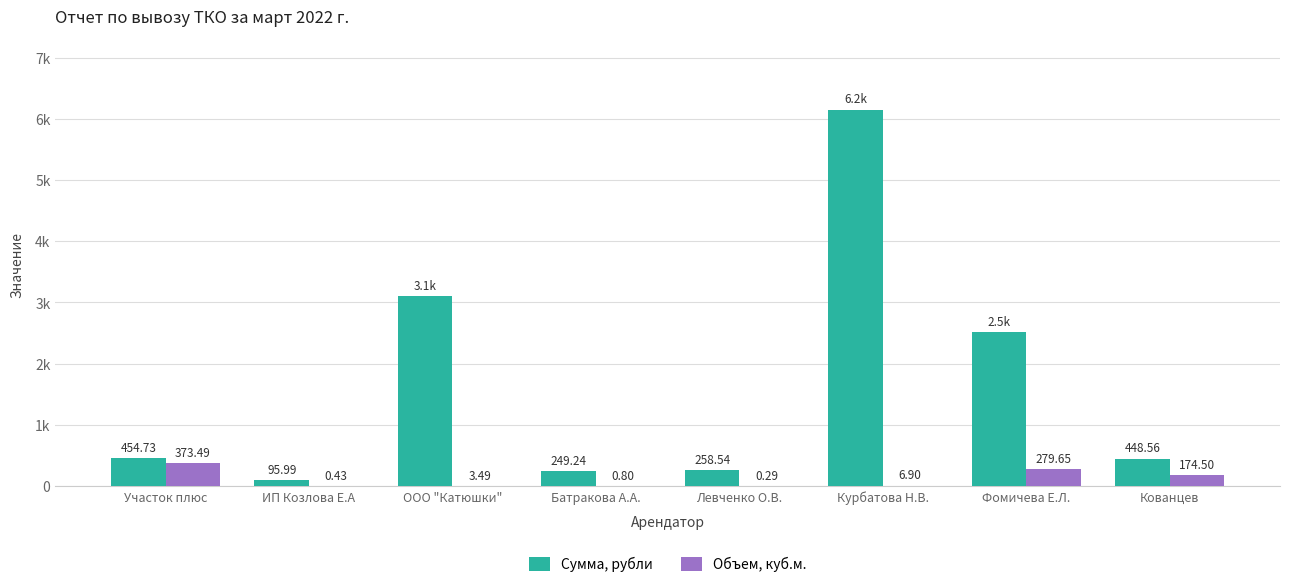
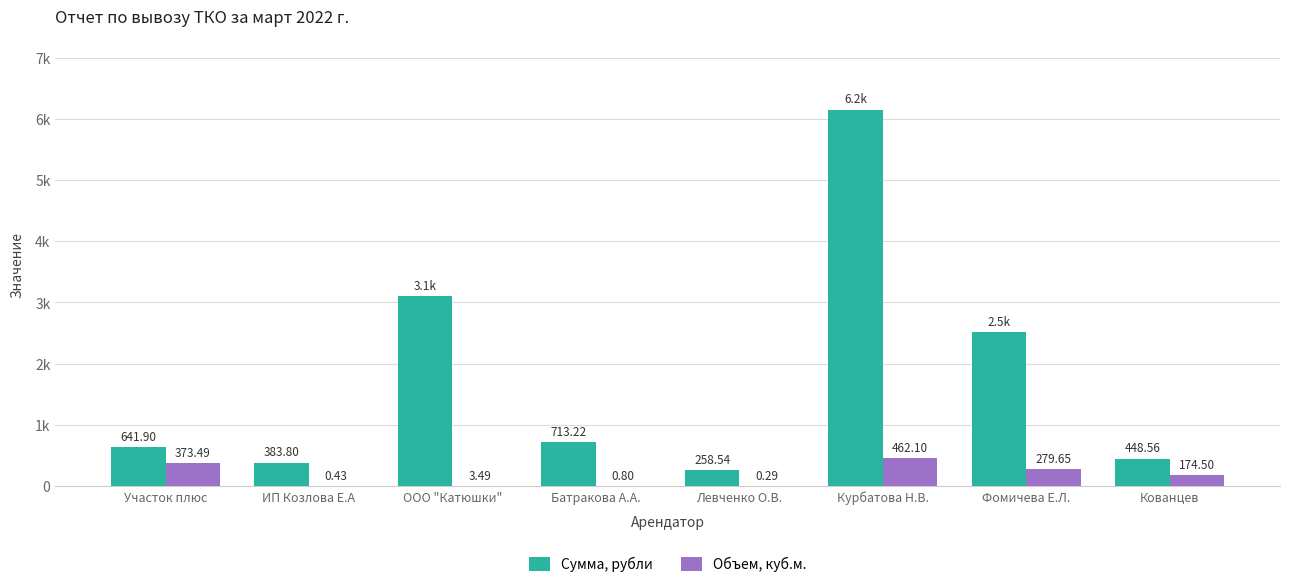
Сумма, рубли, Участок плюс: 454.73 -> 641.90
Сумма, рубли, ИП Козлова Е.А: 95.99 -> 383.80
Сумма, рубли, Батракова А.А.: 249.24 -> 713.22
Объем, куб.м., Курбатова Н.В.: 6.90 -> 462.10
